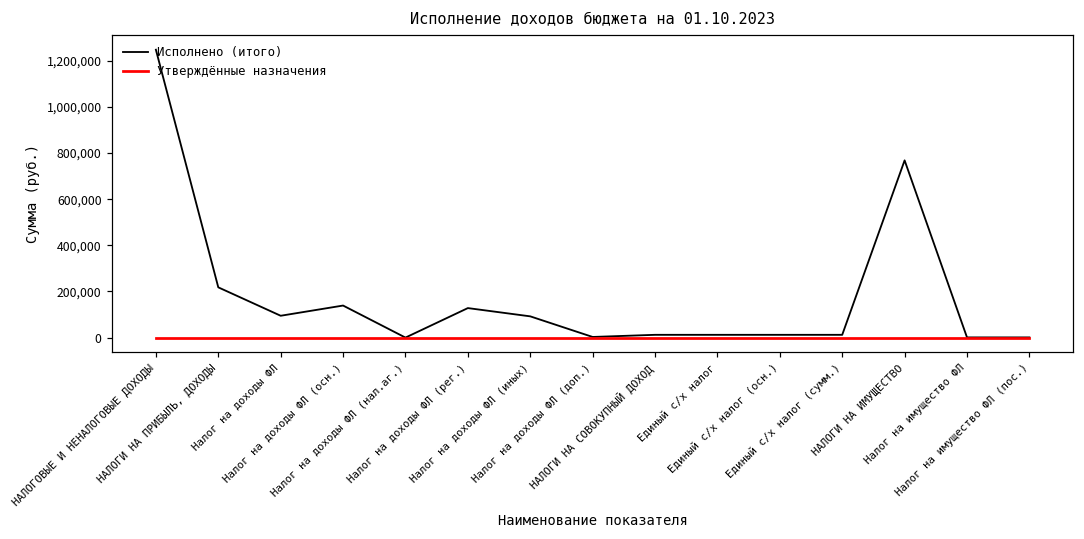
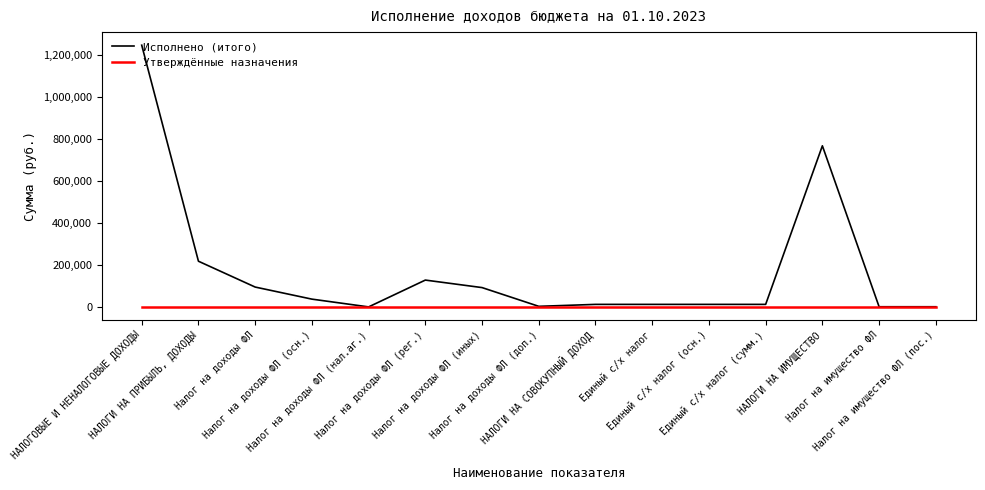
Исполнено (итого), Налог на доходы ФЛ (осн.): 140,000 -> 40,000
